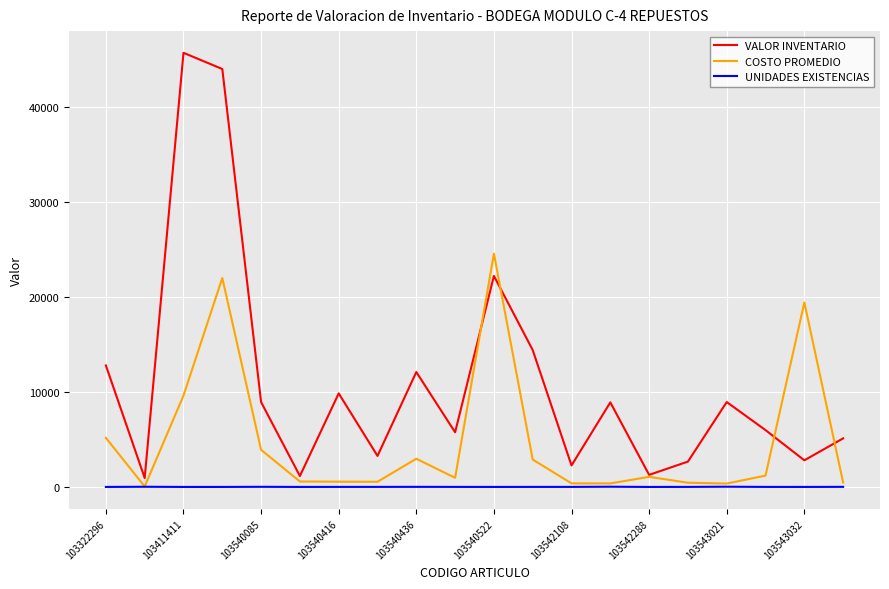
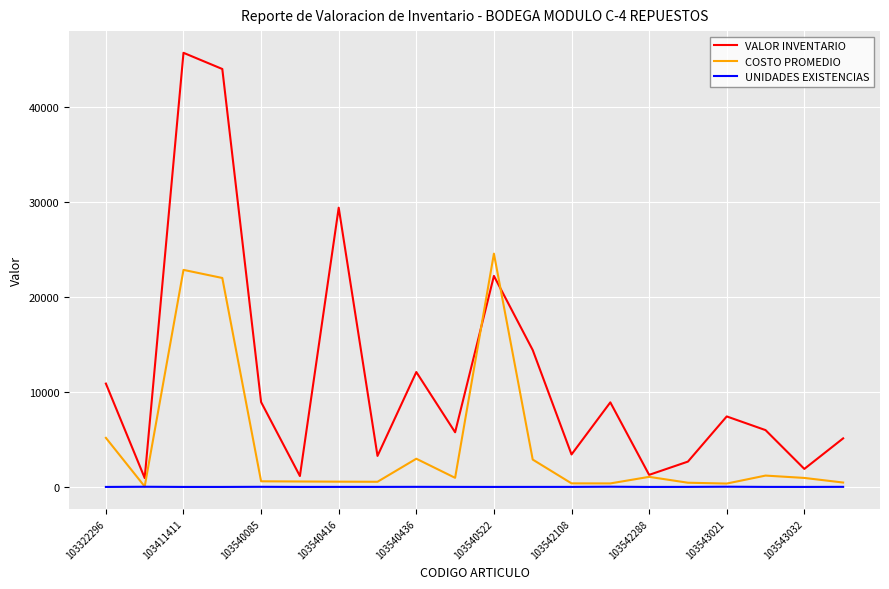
VALOR INVENTARIO, 103322296: 13000 -> 11000
COSTO PROMEDIO, 103411411: 10000 -> 23000
COSTO PROMEDIO, 103540085: 4000 -> 1000
VALOR INVENTARIO, 103540416: 10000 -> 29000
VALOR INVENTARIO, 103542108: 2000 -> 3000
VALOR INVENTARIO, 103543021: 9000 -> 7000
VALOR INVENTARIO, 103543032: 3000 -> 2000
COSTO PROMEDIO, 103543032: 19000 -> 1000
